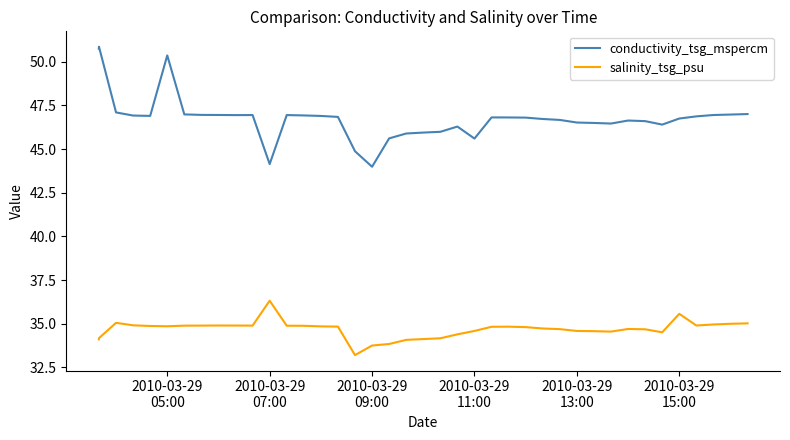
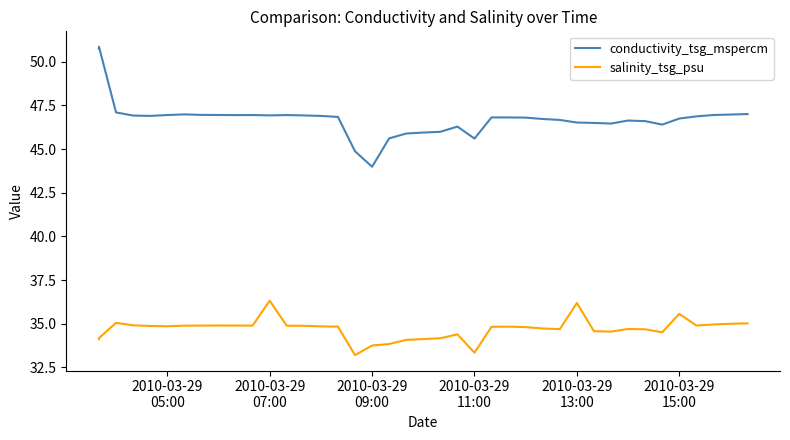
conductivity_tsg_mspercm, 2010-03-29 05:00: 50.4 -> 46.9
conductivity_tsg_mspercm, 2010-03-29 07:00: 44.1 -> 46.9
salinity_tsg_psu, 2010-03-29 11:00: 34.6 -> 33.3
salinity_tsg_psu, 2010-03-29 13:00: 34.6 -> 36.2
